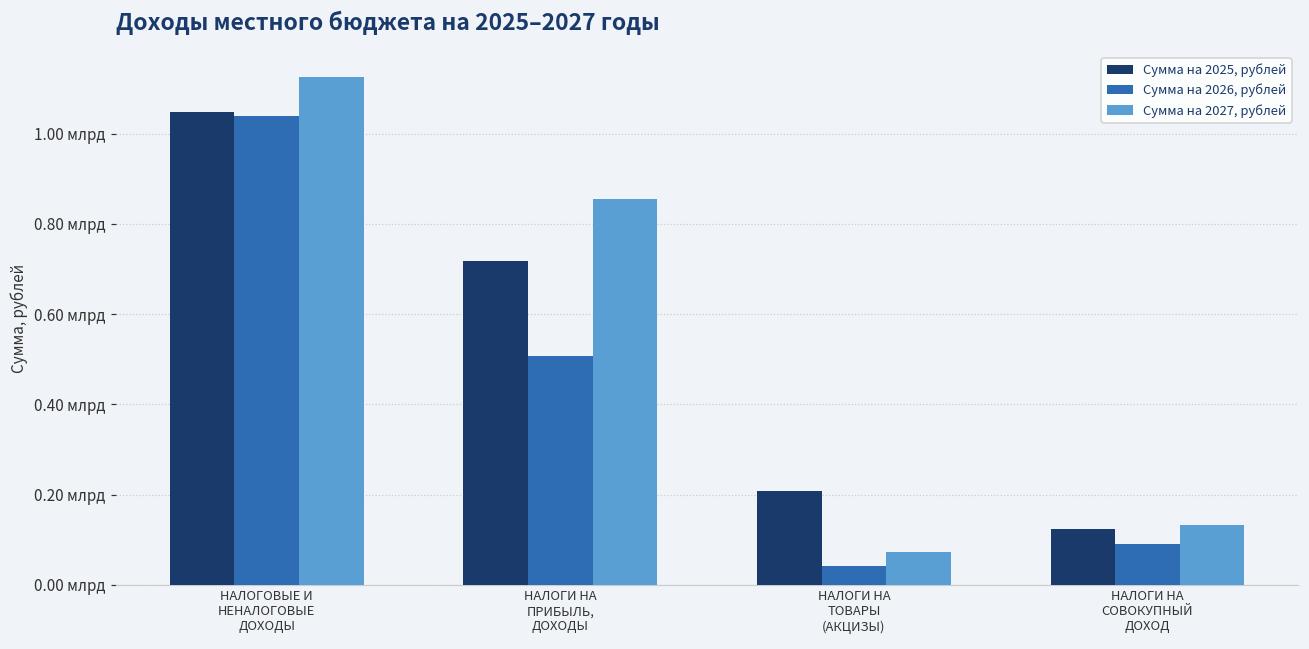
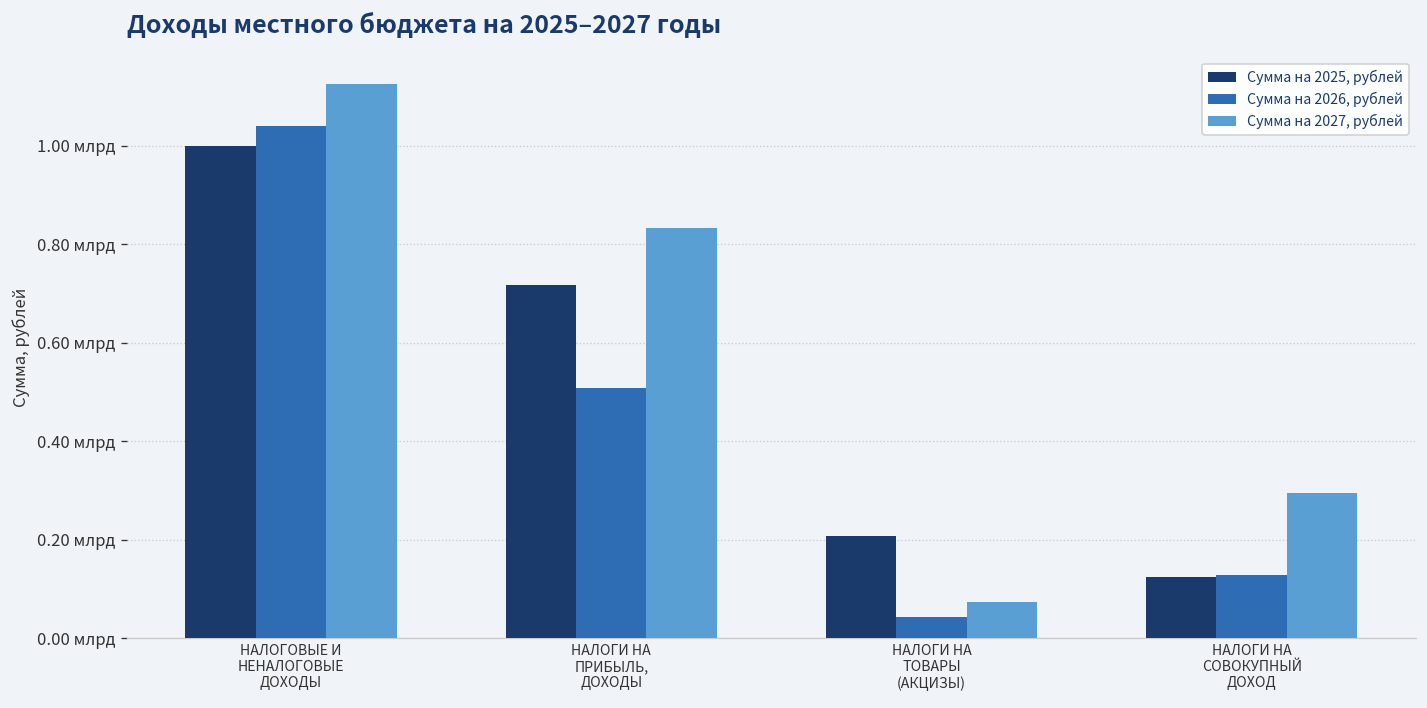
Сумма на 2025, рублей, НАЛОГОВЫЕ И НЕНАЛОГОВЫЕ ДОХОДЫ: 1.05 млрд -> 1.00 млрд
Сумма на 2027, рублей, НАЛОГИ НА ПРИБЫЛЬ, ДОХОДЫ: 0.86 млрд -> 0.83 млрд
Сумма на 2026, рублей, НАЛОГИ НА СОВОКУПНЫЙ ДОХОД: 0.09 млрд -> 0.13 млрд
Сумма на 2027, рублей, НАЛОГИ НА СОВОКУПНЫЙ ДОХОД: 0.13 млрд -> 0.30 млрд
